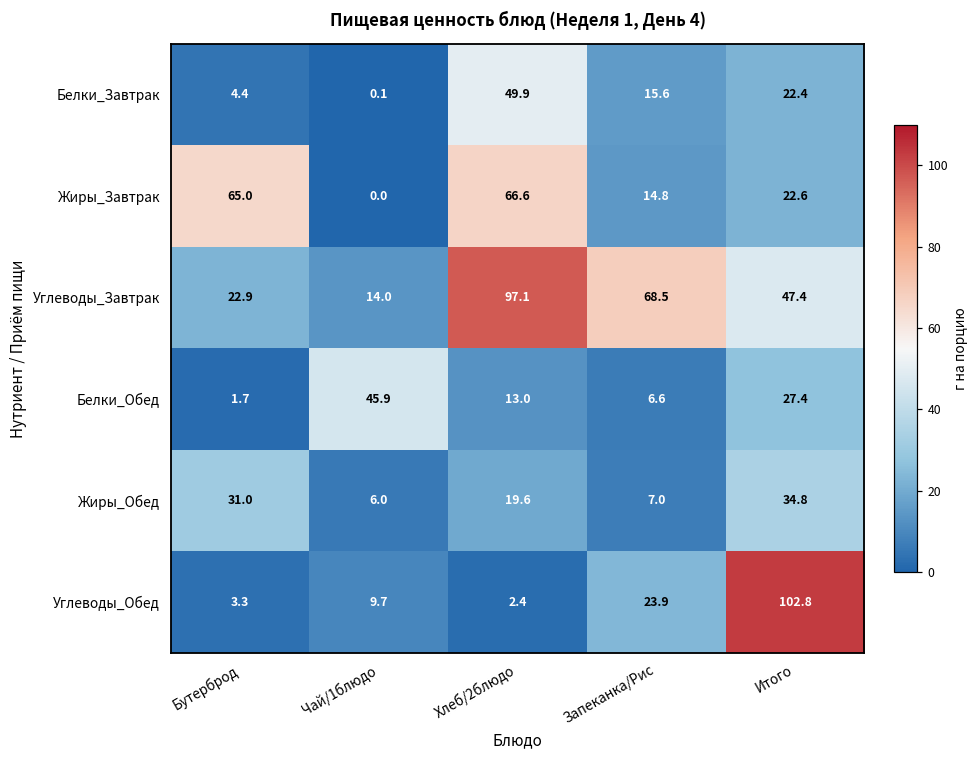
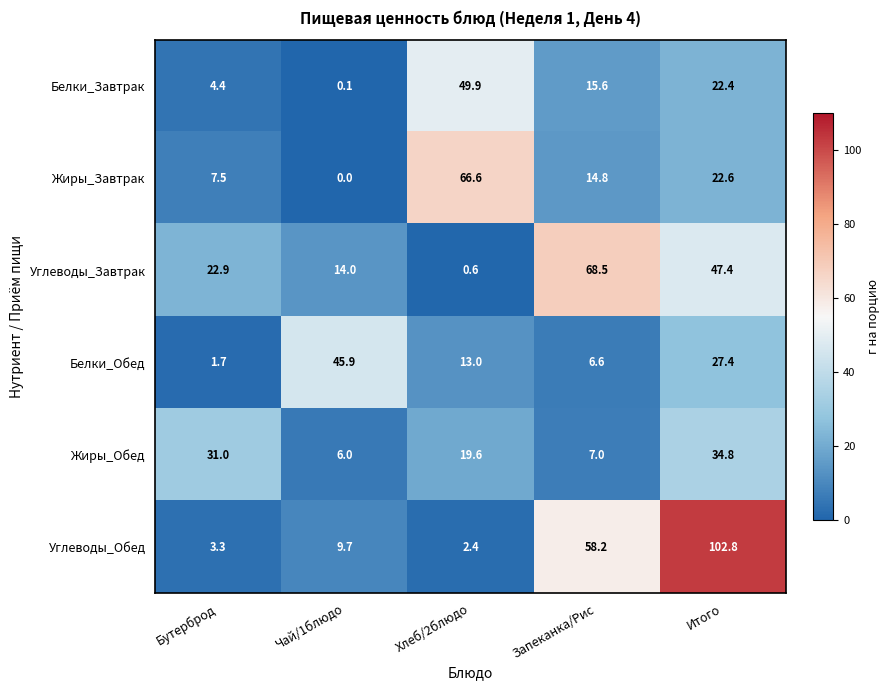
Жиры_Завтрак, Бутерброд: 65.0 -> 7.5
Углеводы_Завтрак, Хлеб/2блюдо: 97.1 -> 0.6
Углеводы_Обед, Запеканка/Рис: 23.9 -> 58.2
